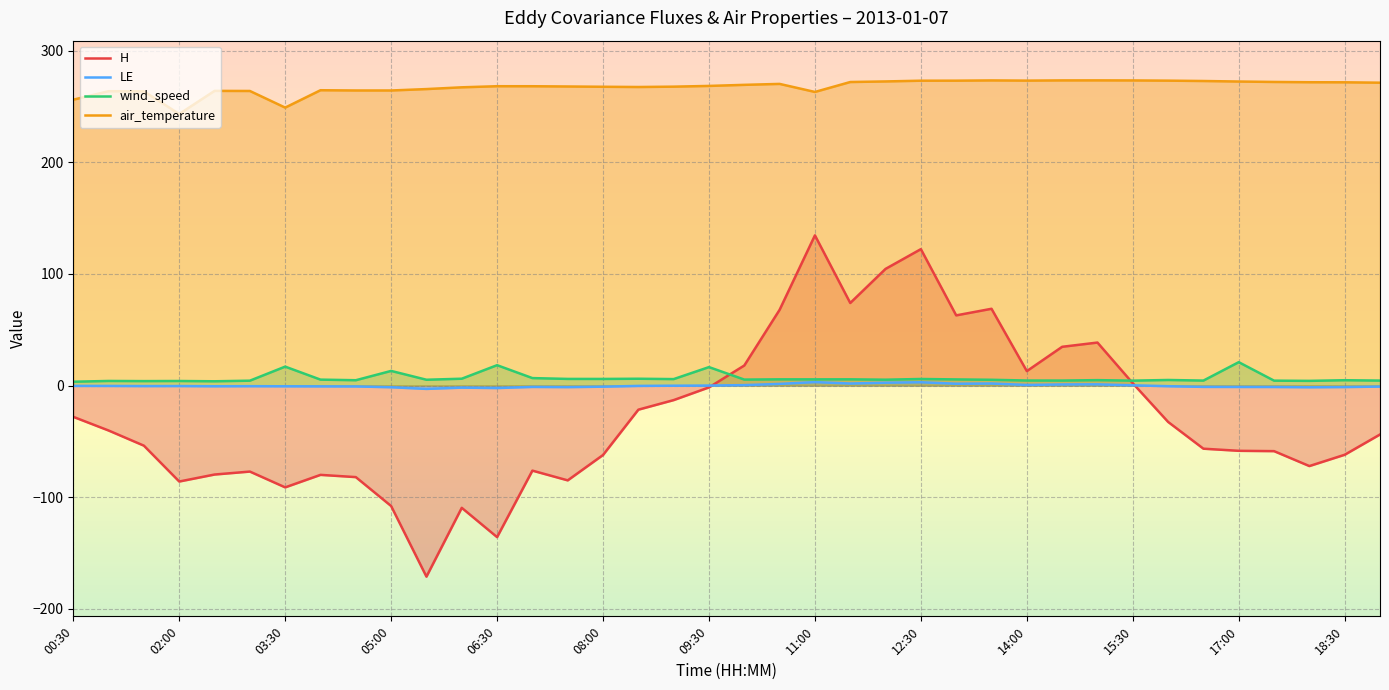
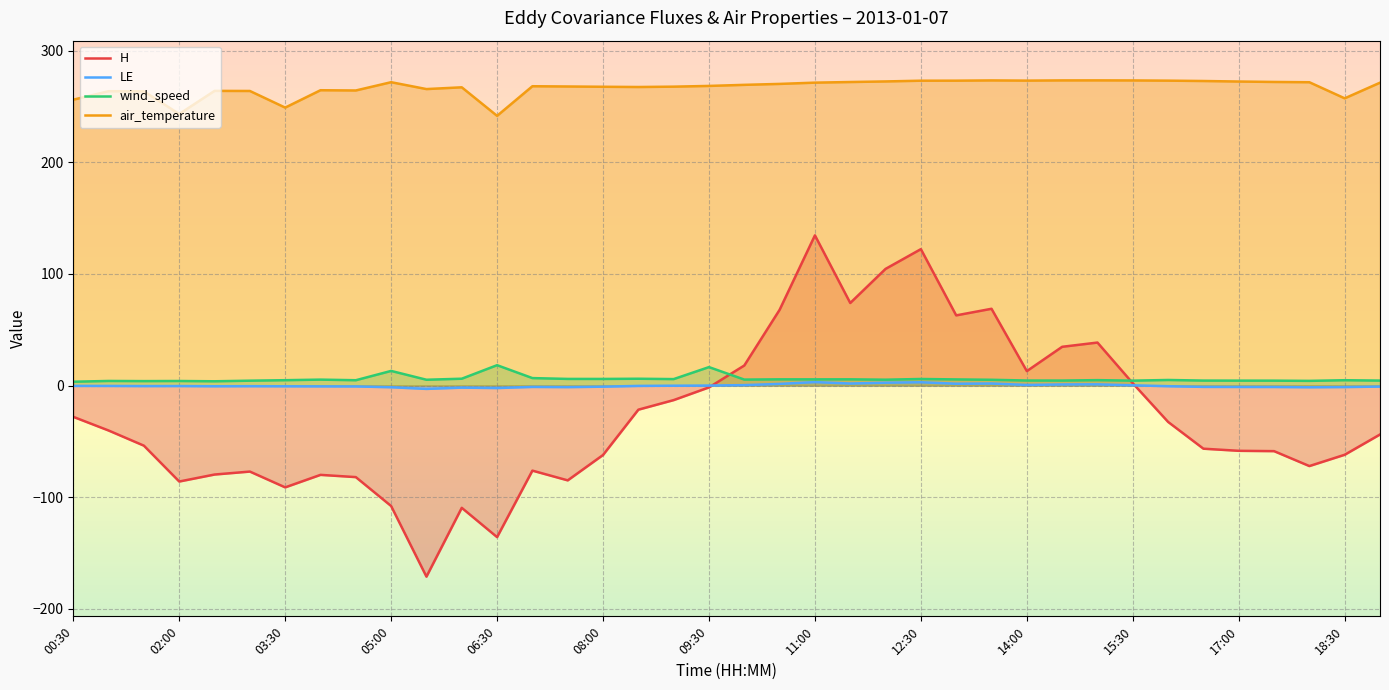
wind_speed, 03:30: 17 -> 5
air_temperature, 05:00: 264 -> 272
air_temperature, 06:30: 268 -> 242
air_temperature, 11:00: 263 -> 271
wind_speed, 17:00: 21 -> 4
air_temperature, 18:30: 272 -> 257
